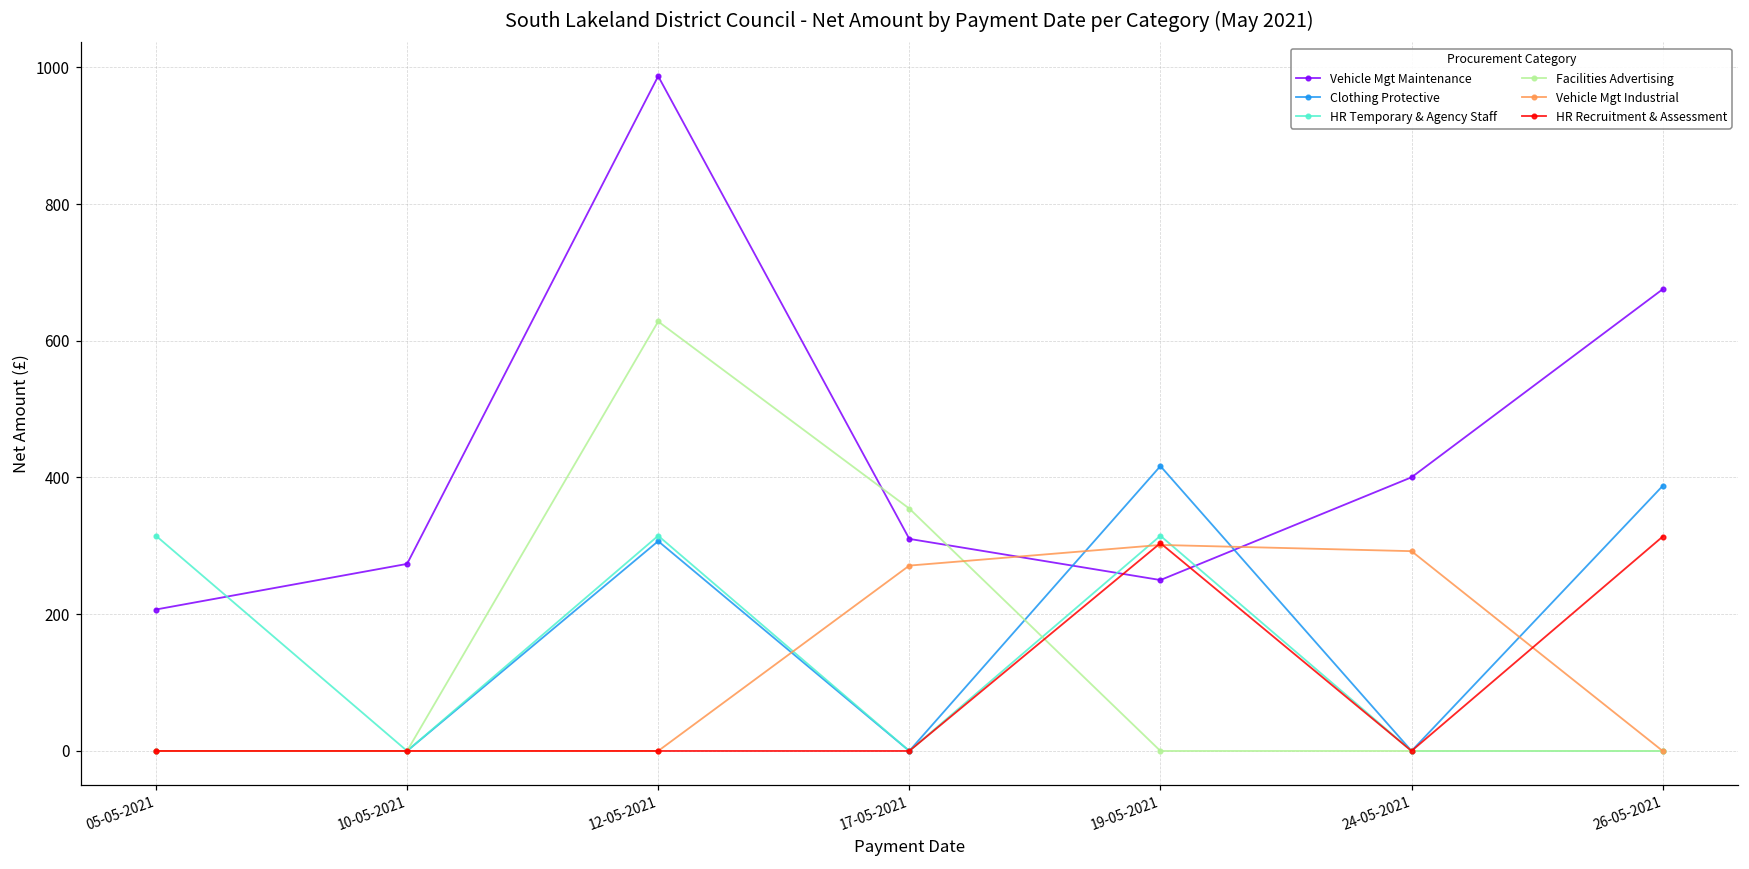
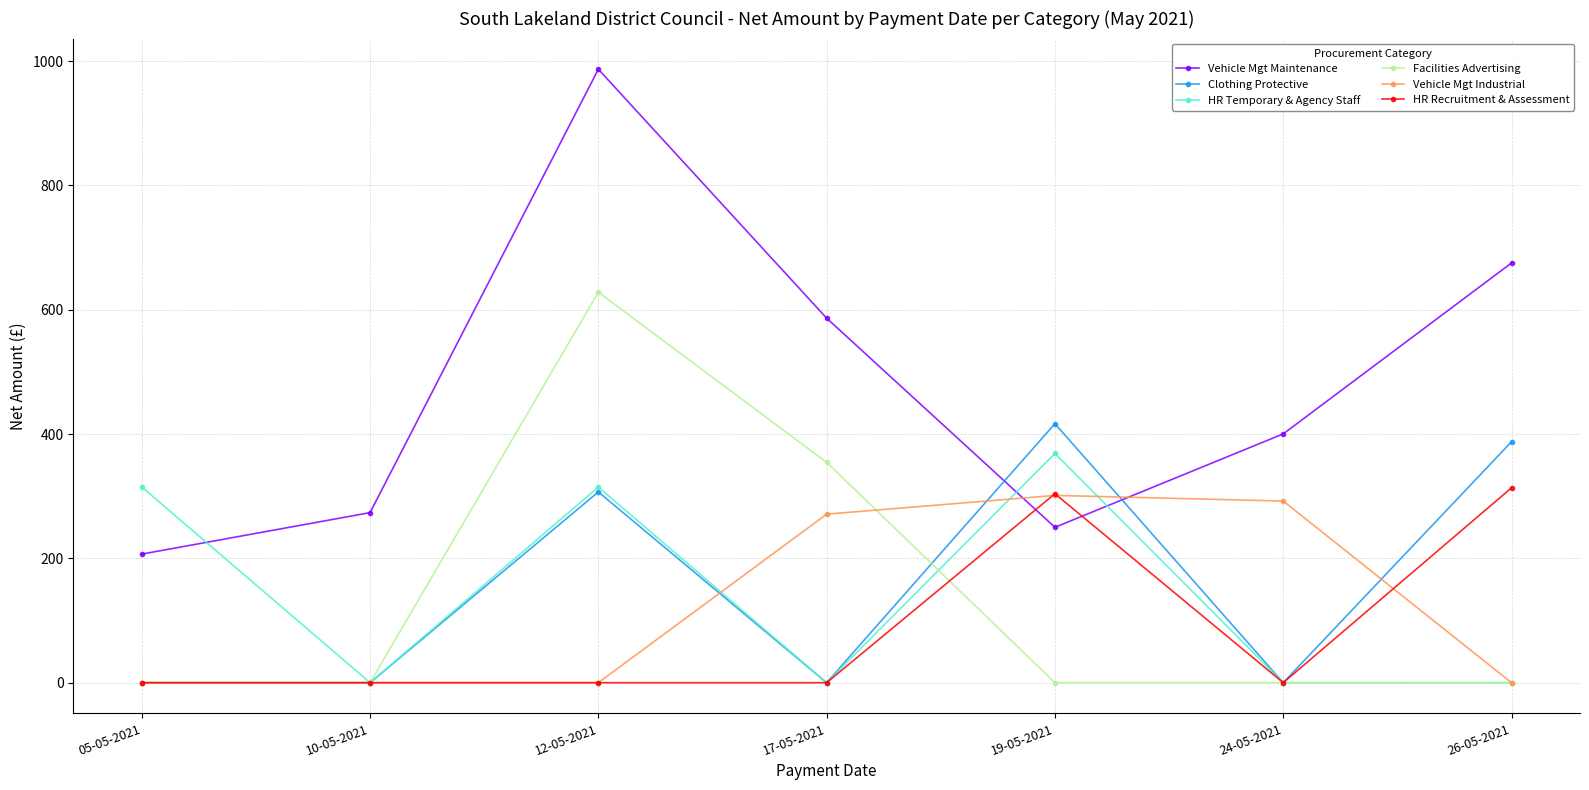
Vehicle Mgt Maintenance, 17-05-2021: 310 -> 590
HR Temporary & Agency Staff, 19-05-2021: 310 -> 370
